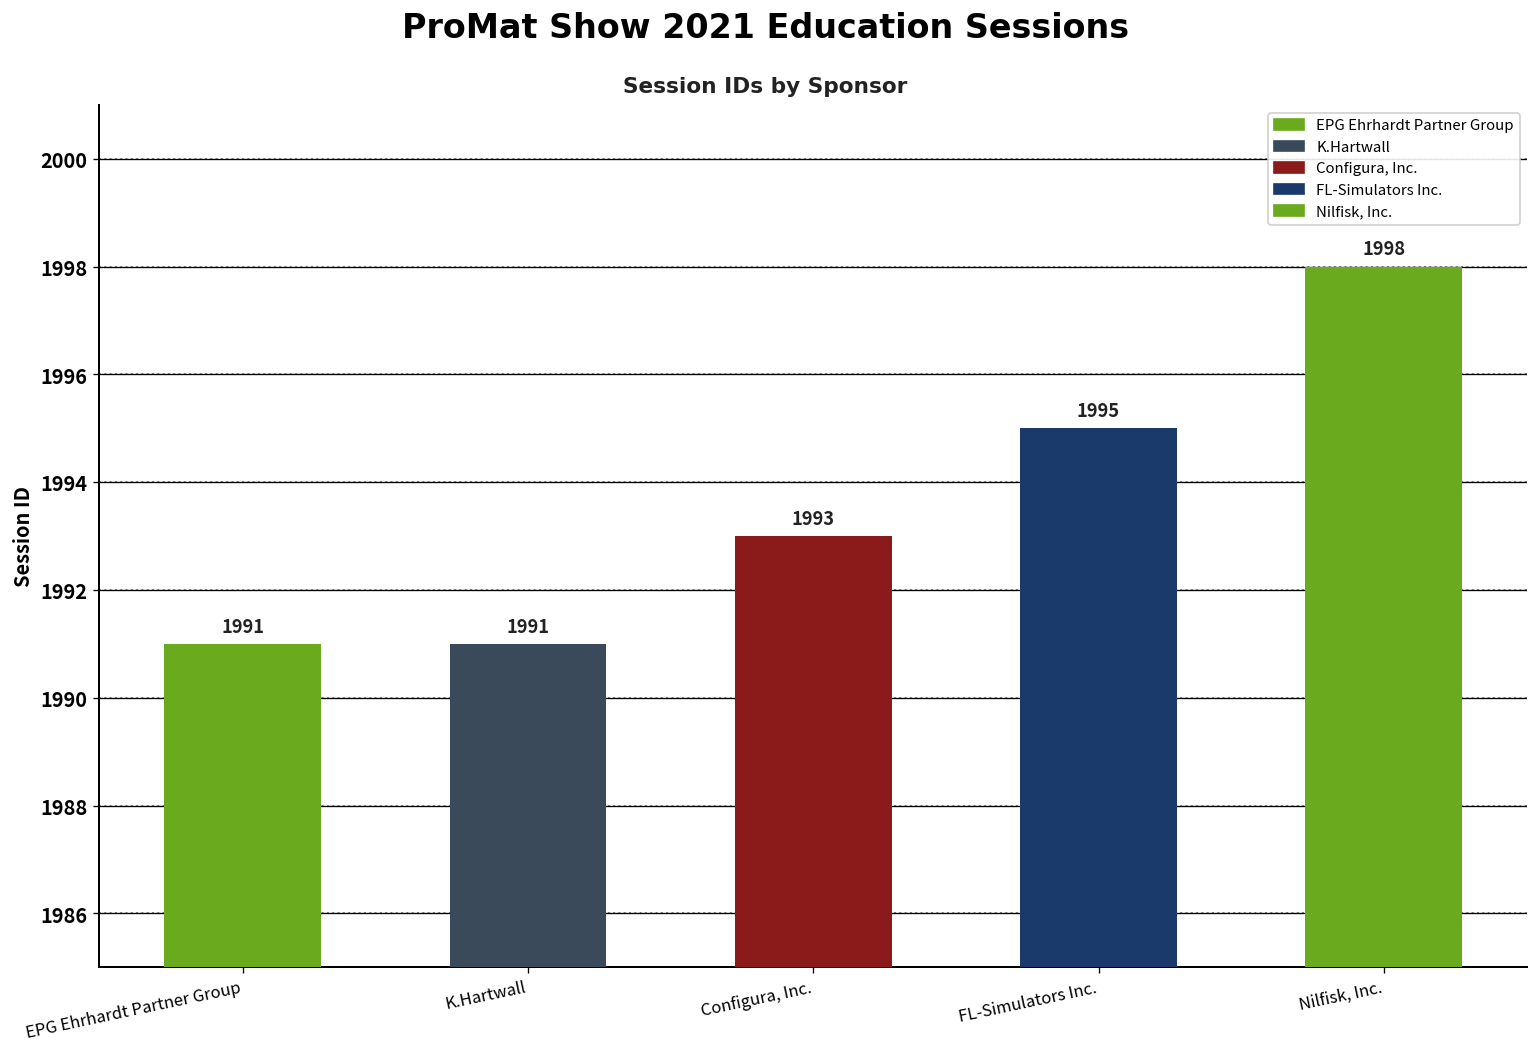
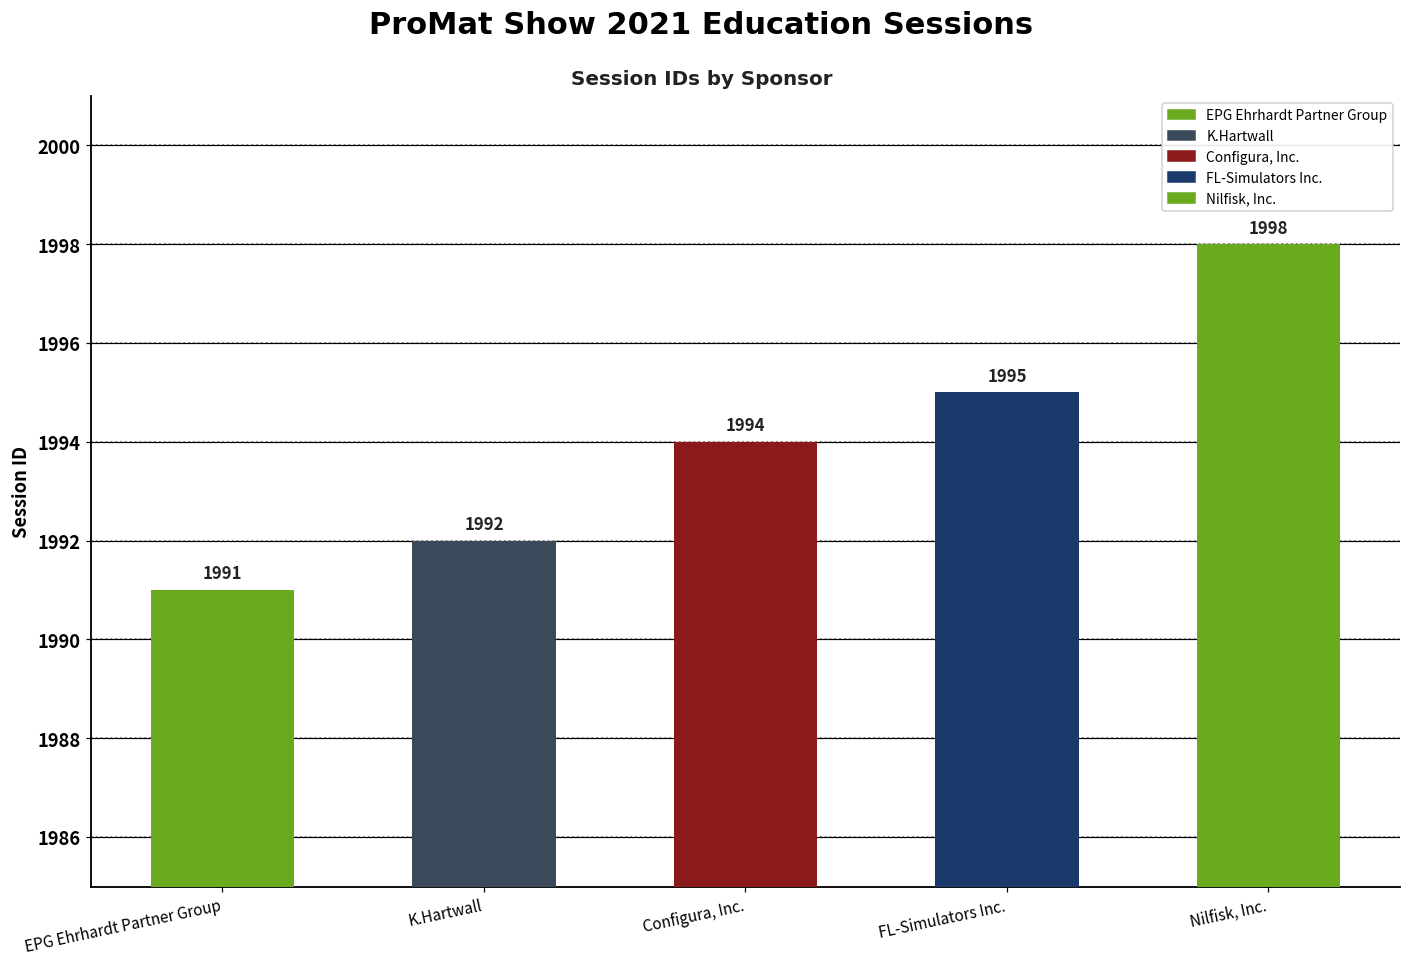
K.Hartwall: 1991 -> 1992
Configura, Inc.: 1993 -> 1994
